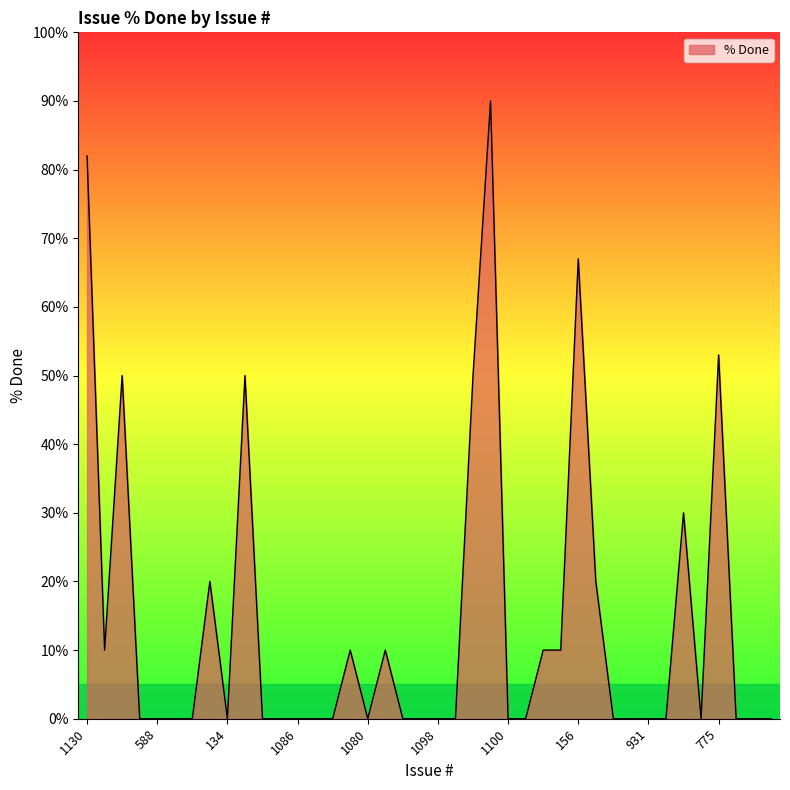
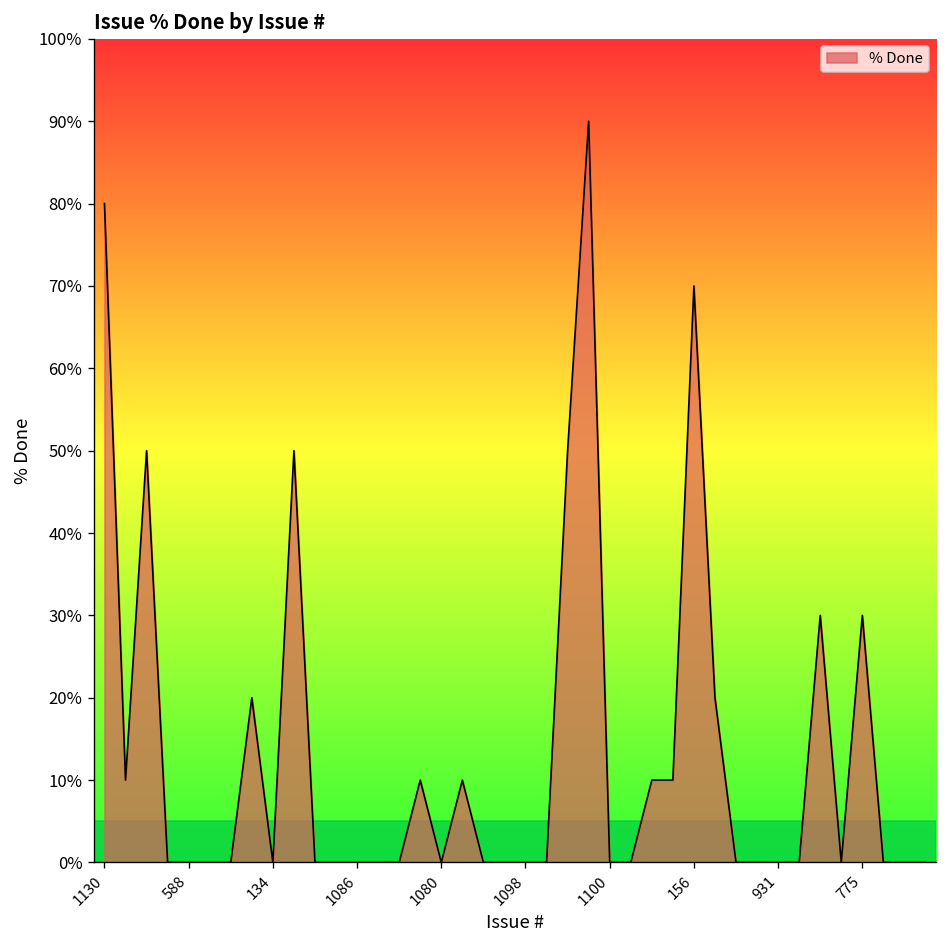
1130: 82% -> 80%
156: 67% -> 70%
775: 53% -> 30%
